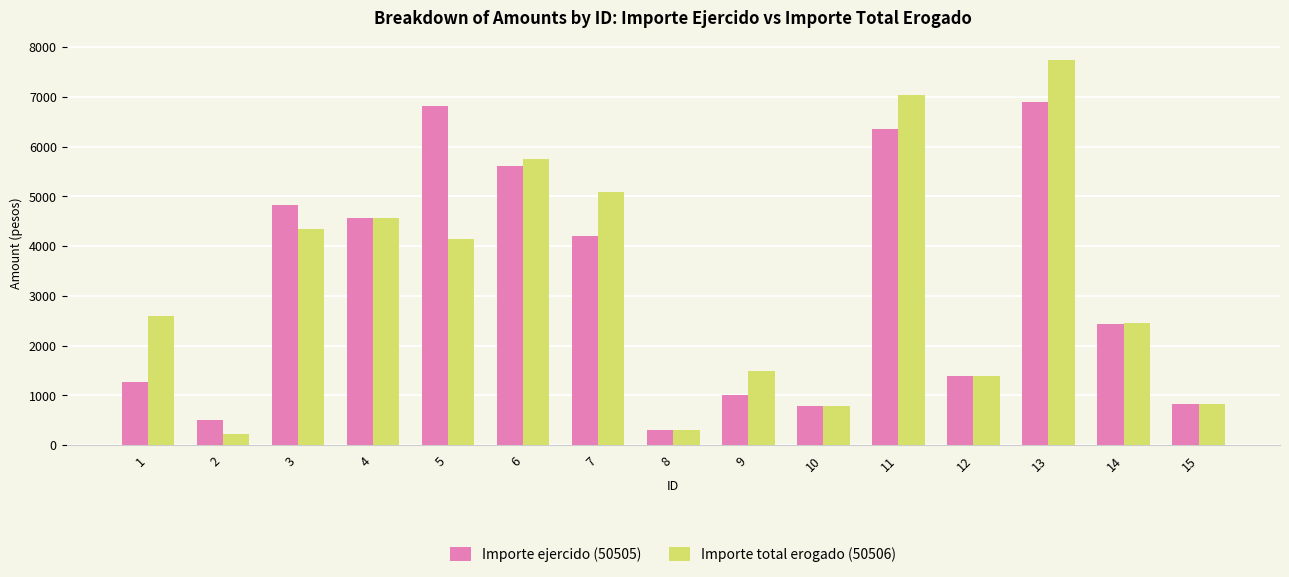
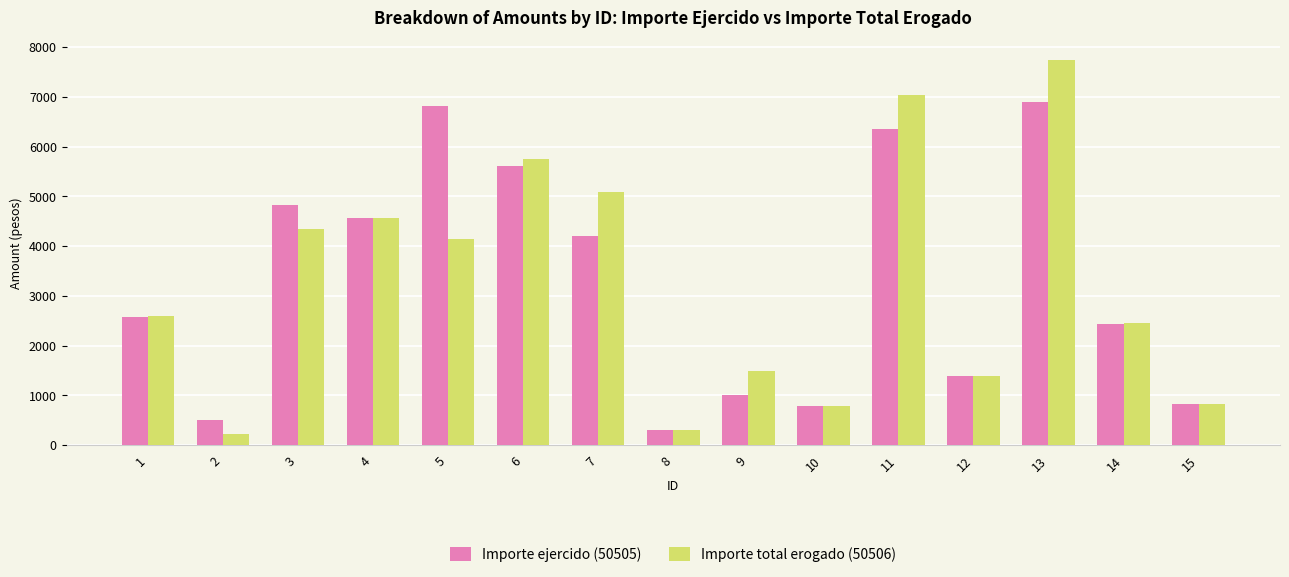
Importe ejercido (50505), 1: 1300 -> 2600
